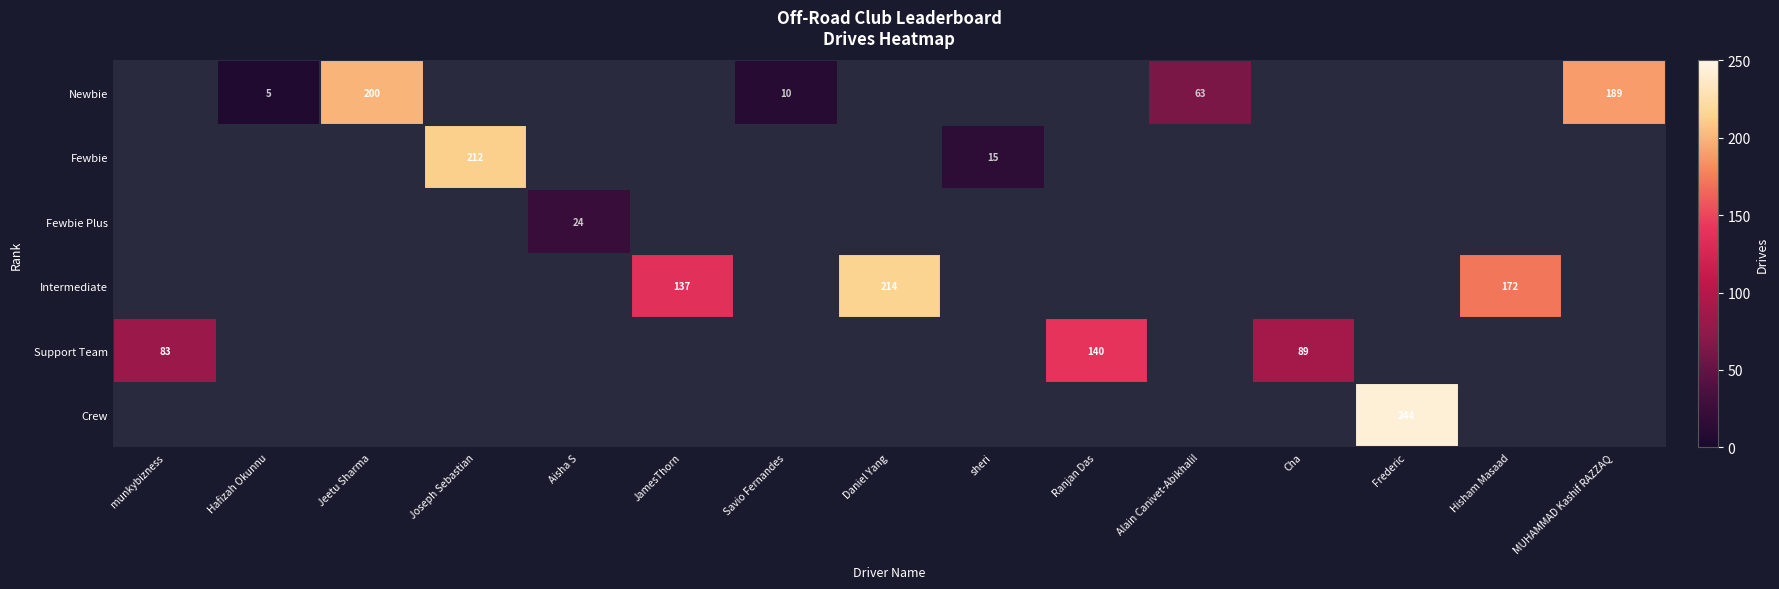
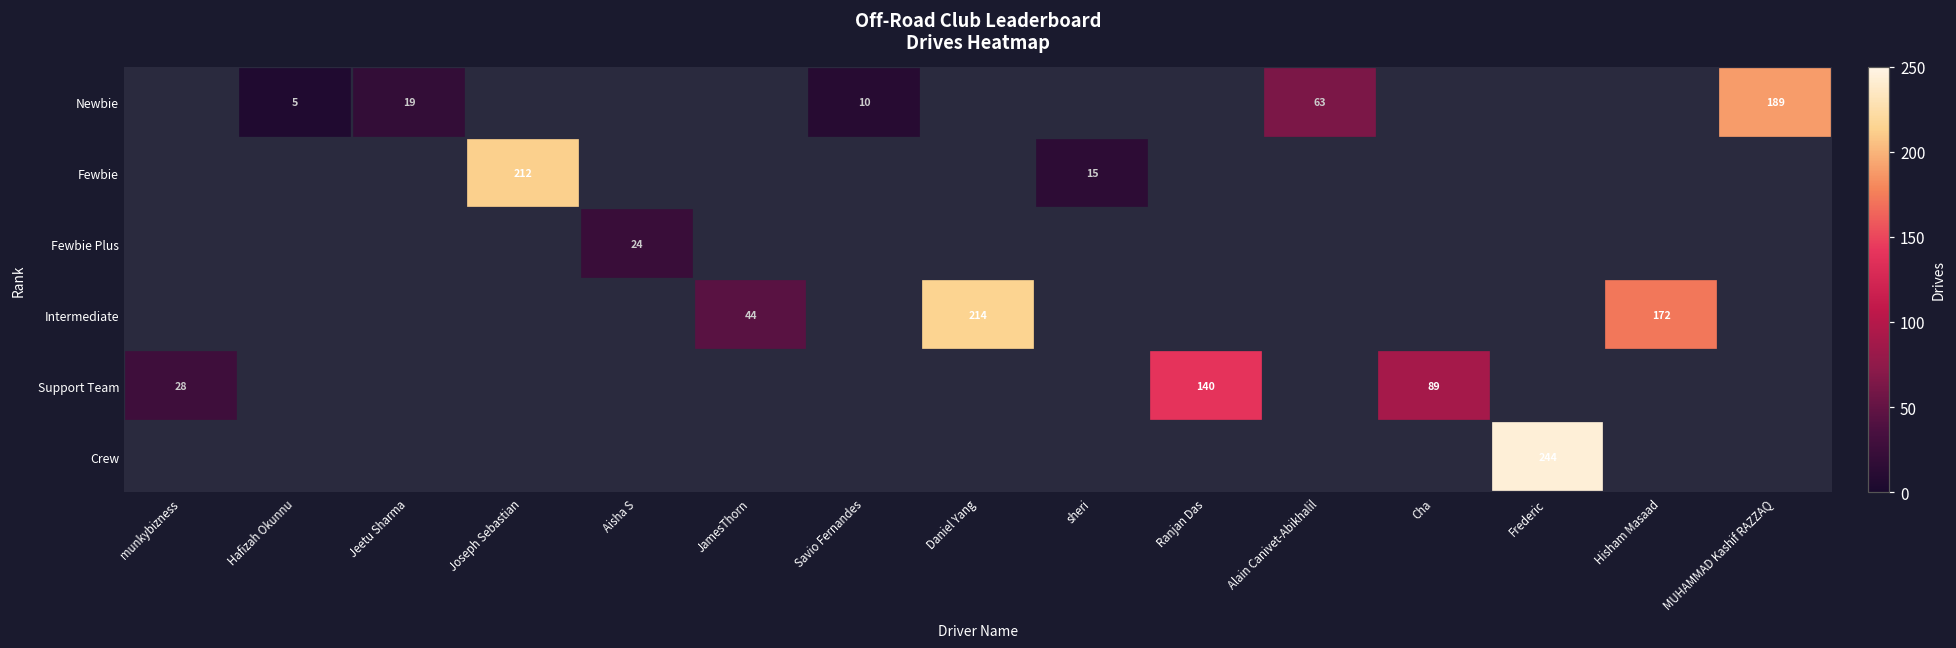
Newbie, Jeetu Sharma: 200 -> 19
Intermediate, JamesThorn: 137 -> 44
Support Team, munkybizness: 83 -> 28
